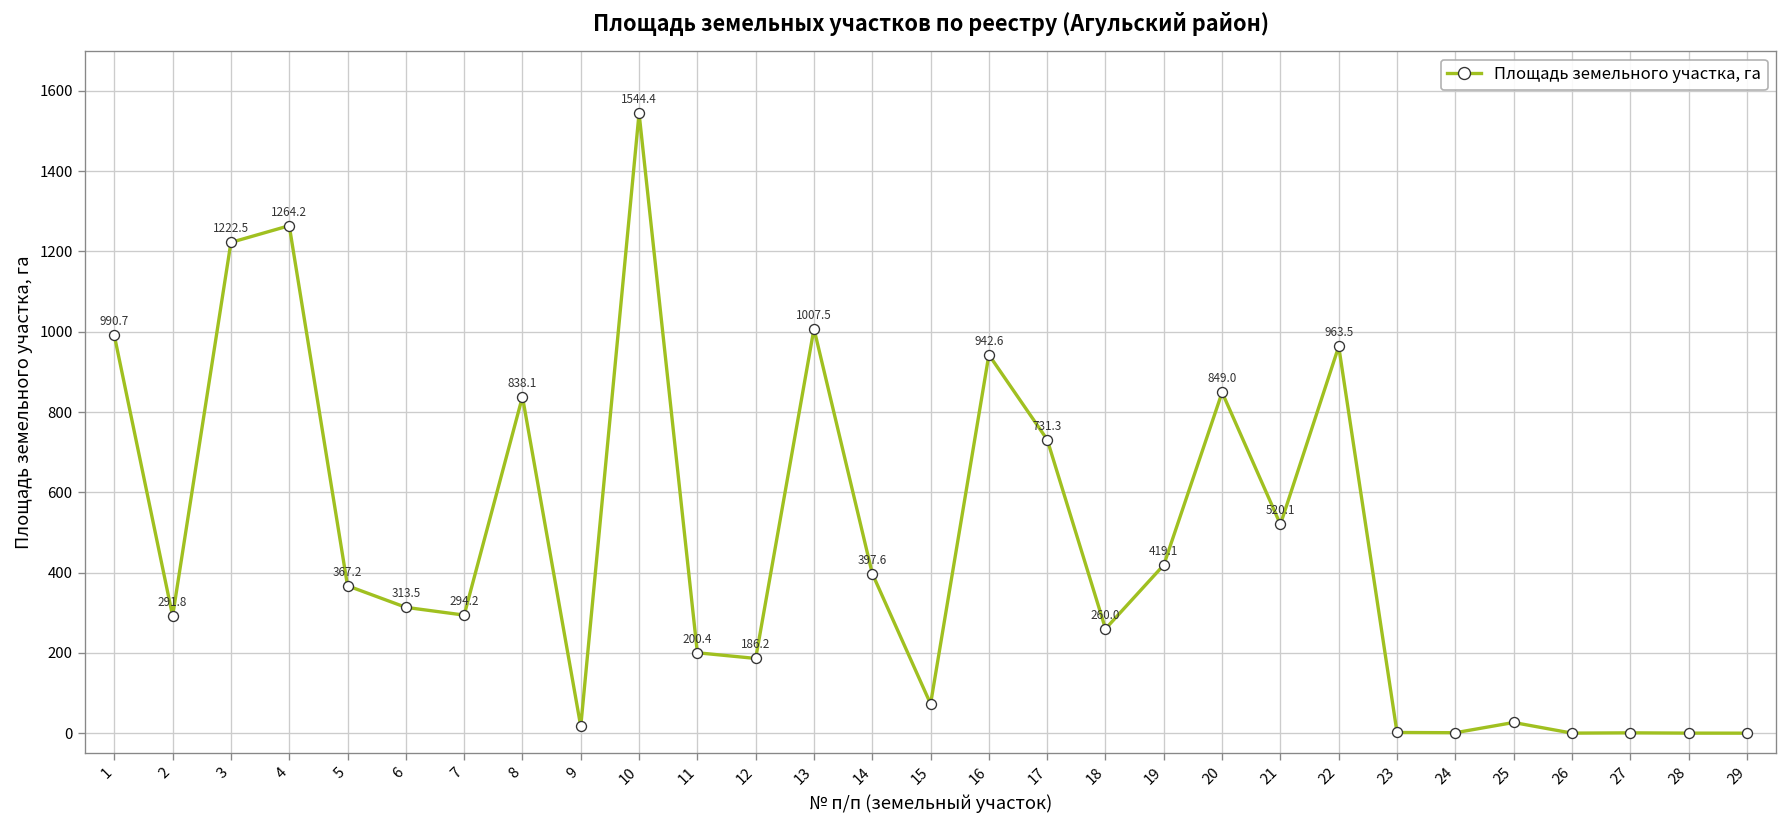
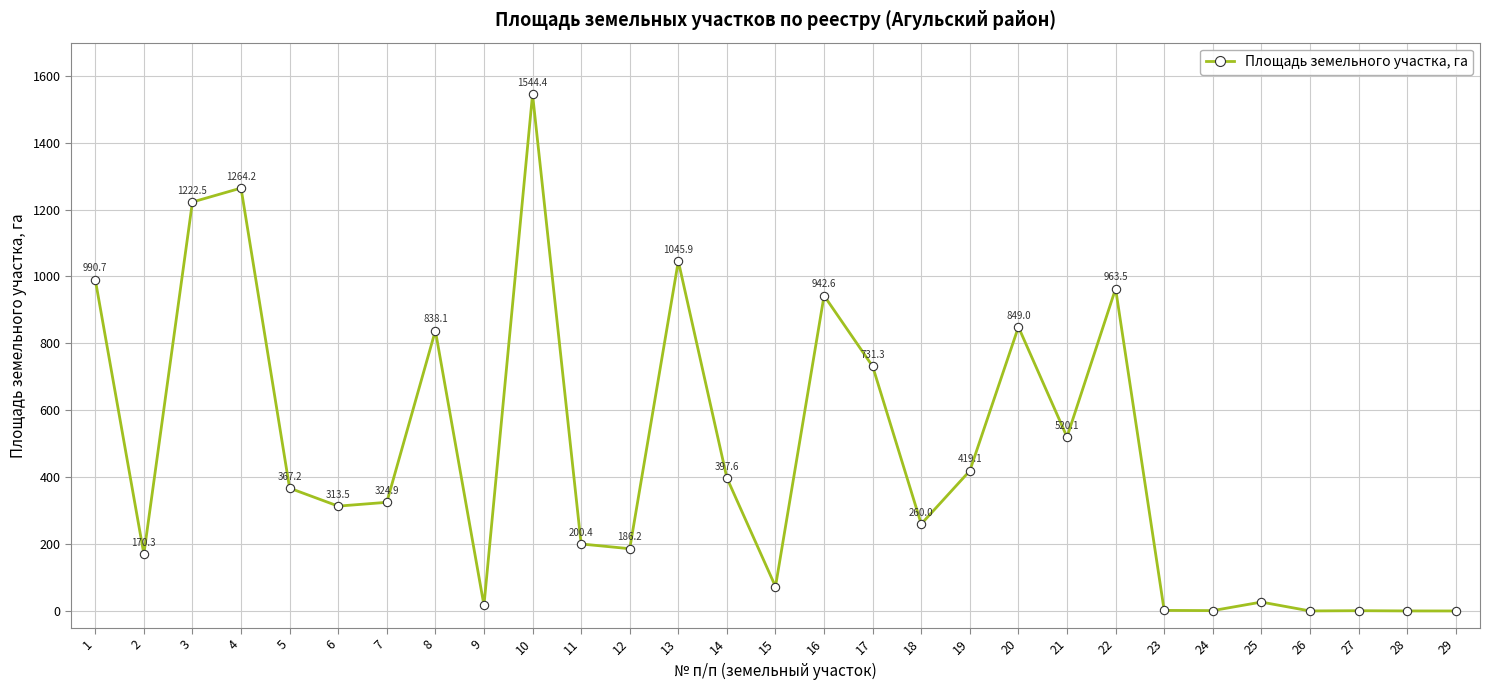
2: 291.8 -> 170.3
7: 294.2 -> 324.9
13: 1007.5 -> 1045.9
